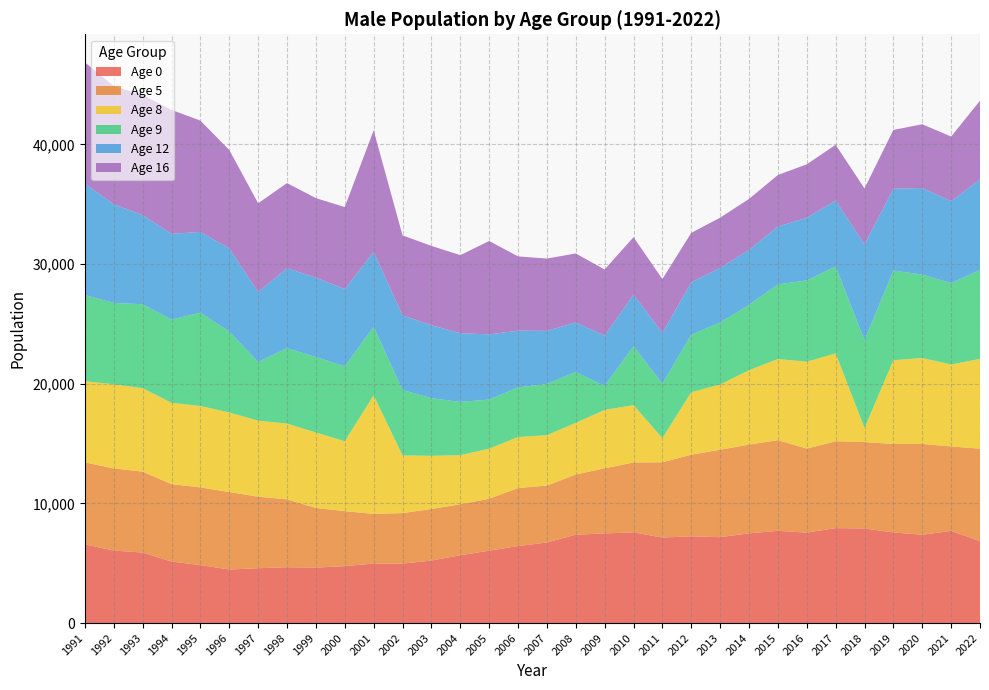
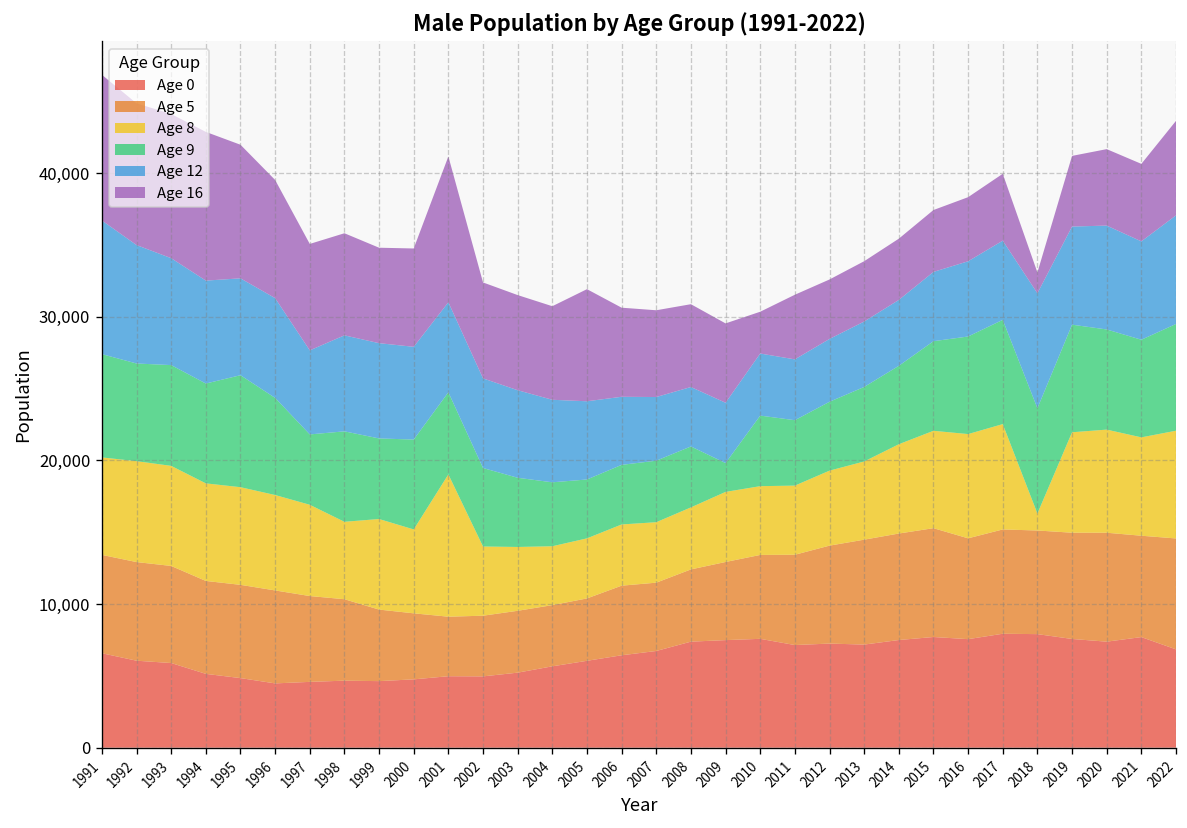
Age 8, 1998: 6,300 -> 5,400
Age 9, 1999: 6,300 -> 5,600
Age 16, 2010: 4,800 -> 2,900
Age 8, 2011: 2,000 -> 4,800
Age 16, 2018: 4,700 -> 1,400
